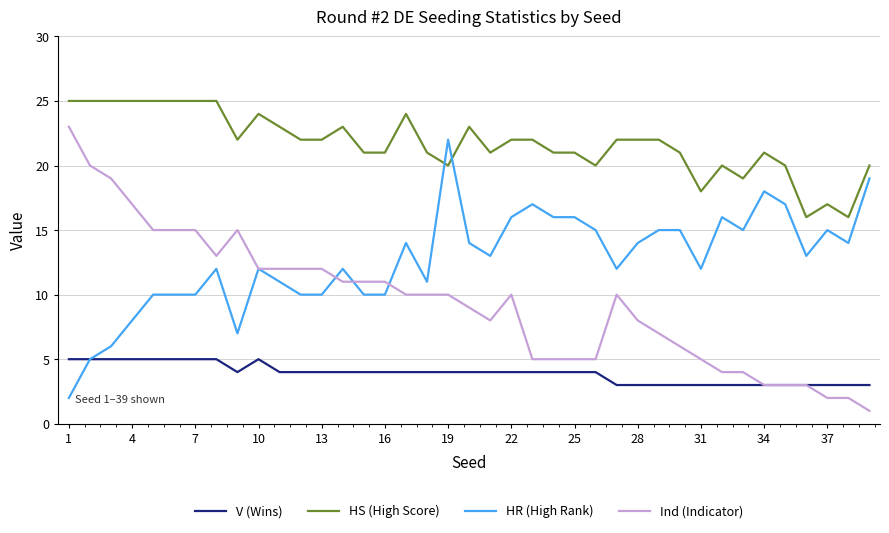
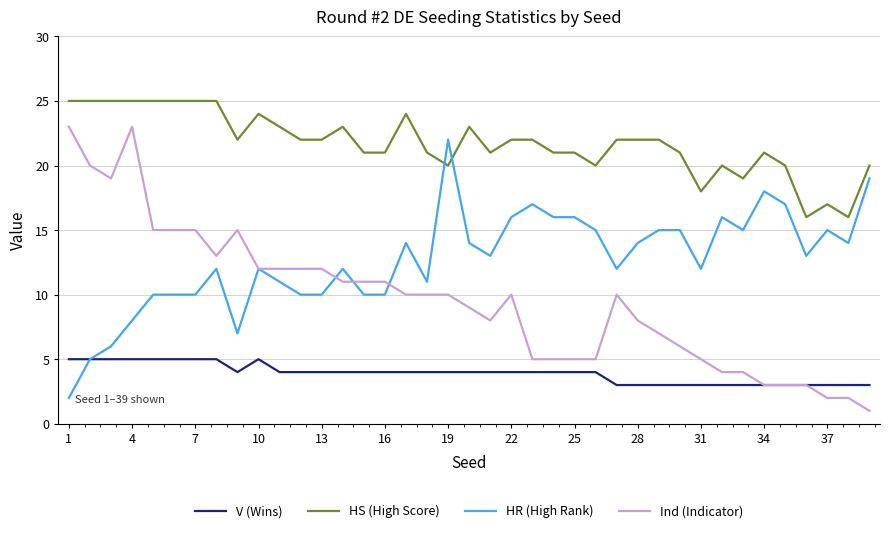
Ind (Indicator), 4: 17 -> 23
